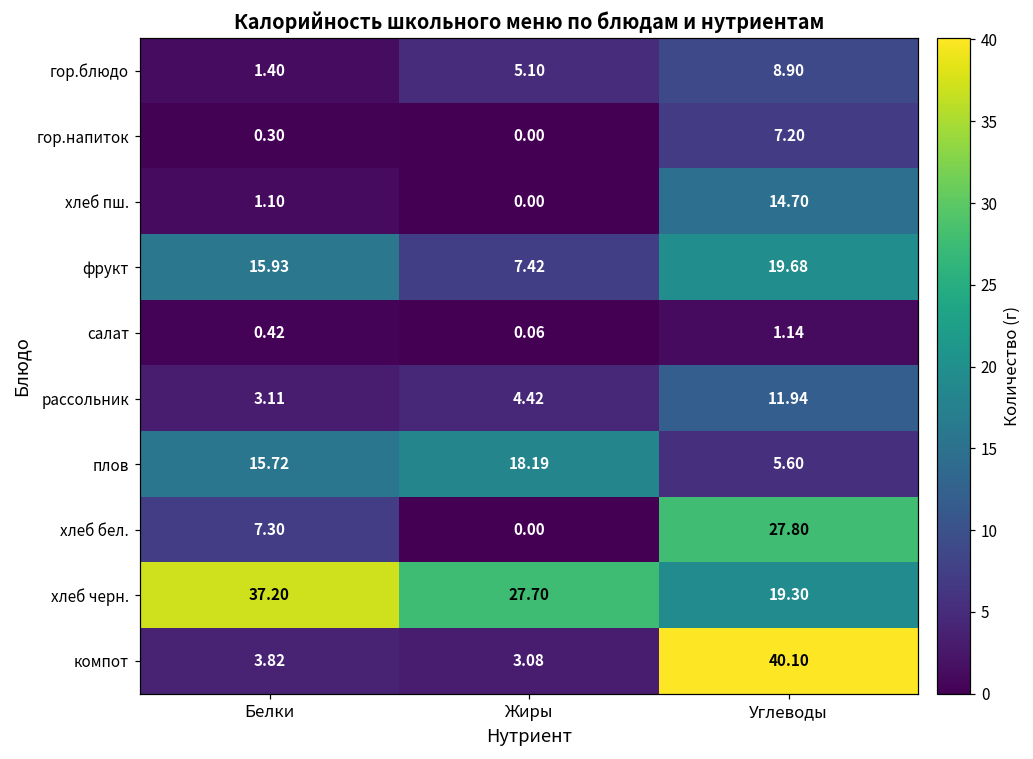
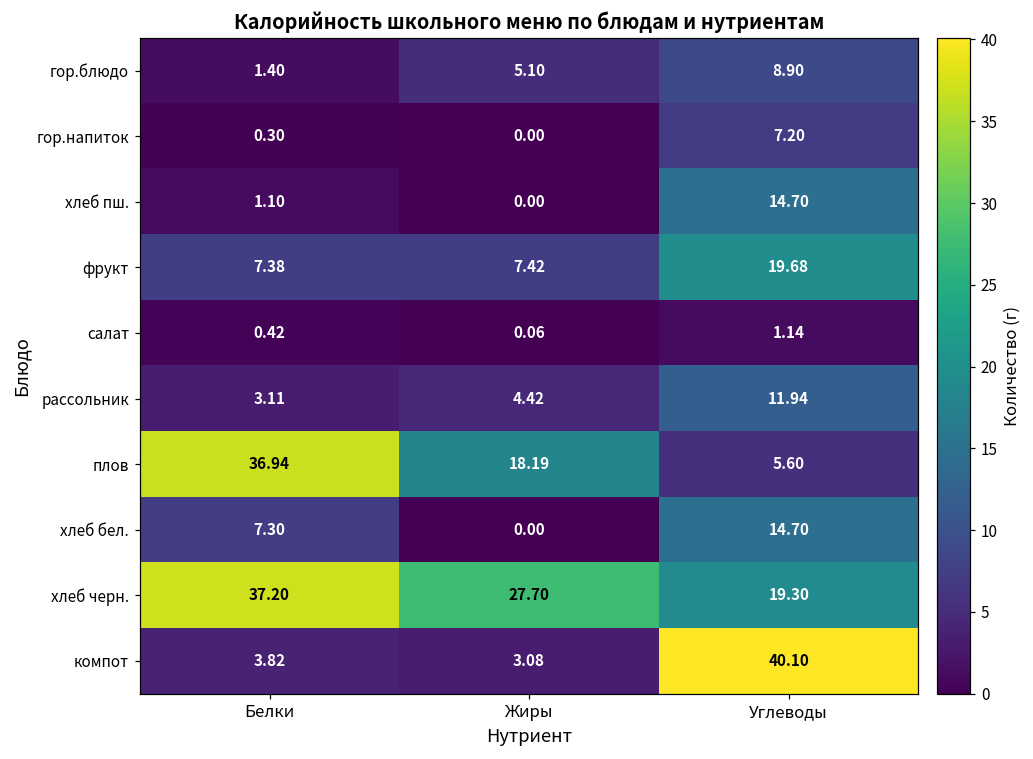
фрукт, Белки: 15.93 -> 7.38
плов, Белки: 15.72 -> 36.94
хлеб бел., Углеводы: 27.80 -> 14.70
